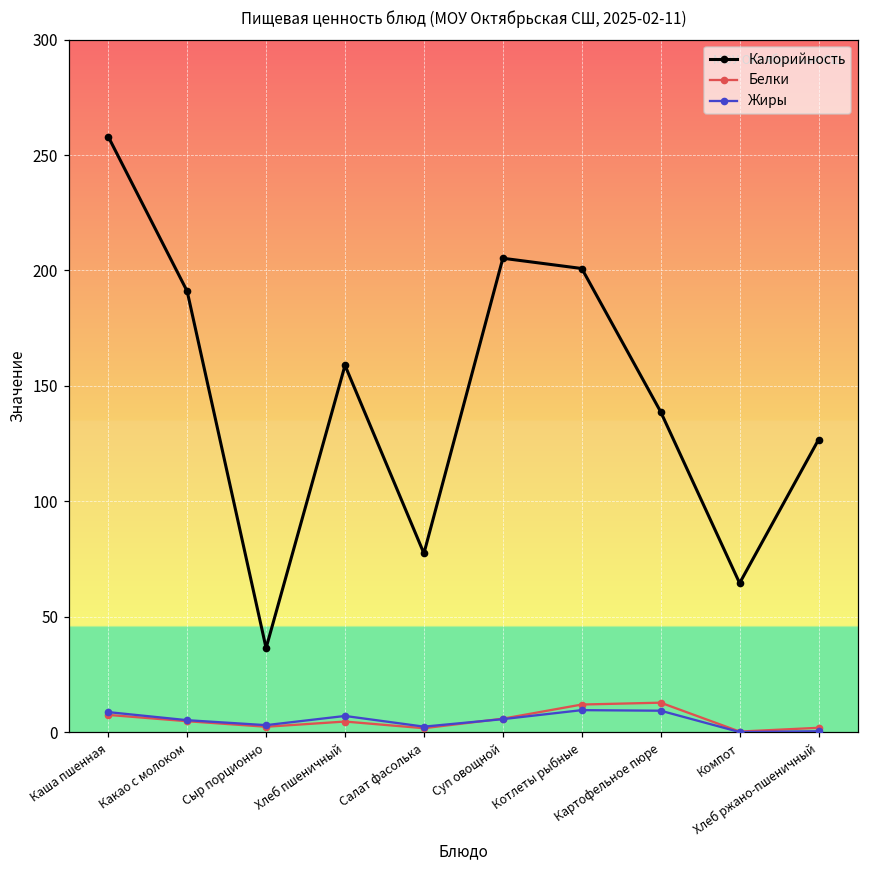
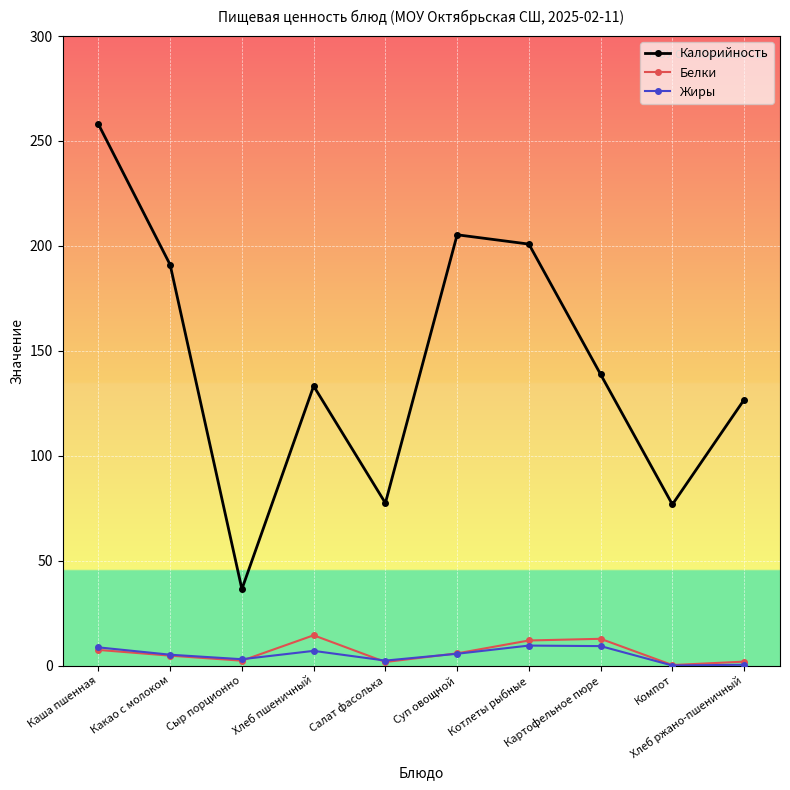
Калорийность, Хлеб пшеничный: 159 -> 133
Белки, Хлеб пшеничный: 5 -> 14
Калорийность, Компот: 65 -> 77
